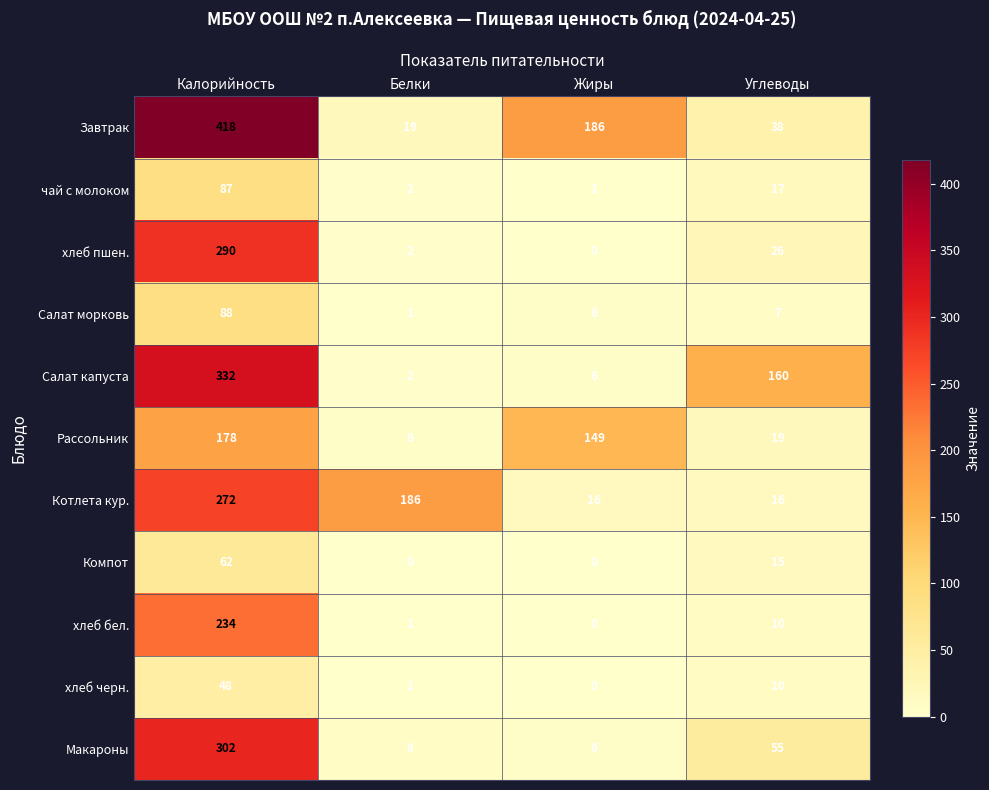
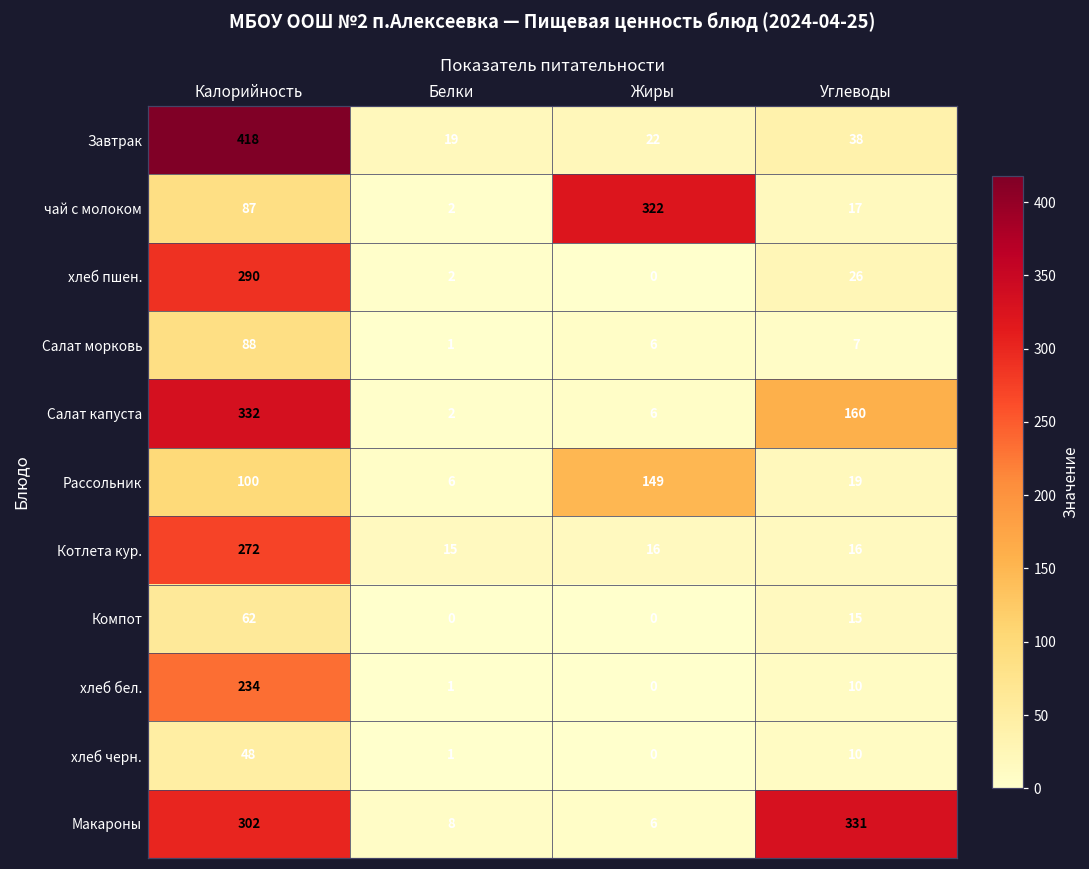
Завтрак, Жиры: 186 -> 22
чай с молоком, Жиры: 1 -> 322
Рассольник, Калорийность: 178 -> 100
Котлета кур., Белки: 186 -> 15
Макароны, Углеводы: 55 -> 331
